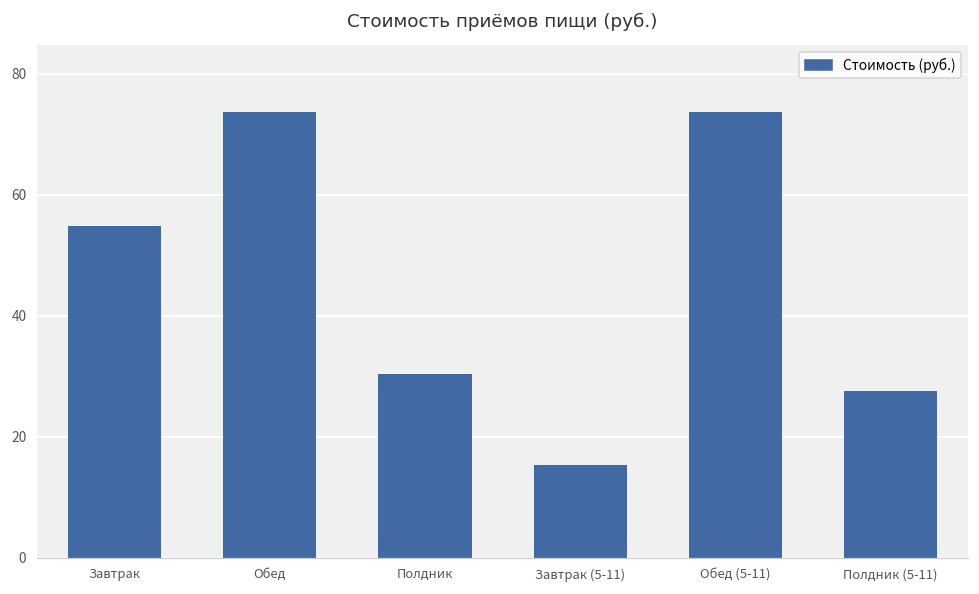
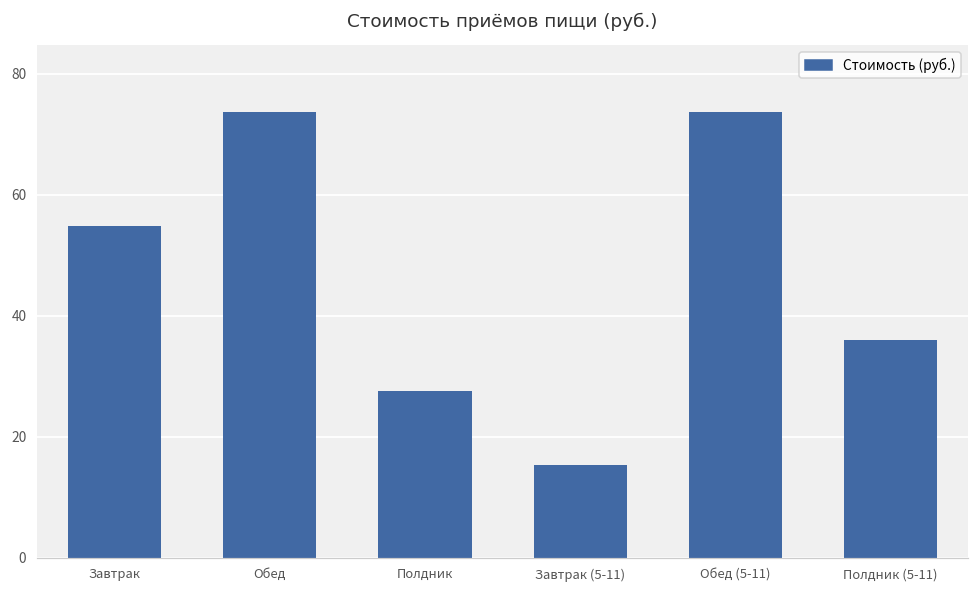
Полдник: 30 -> 28
Полдник (5-11): 28 -> 36
